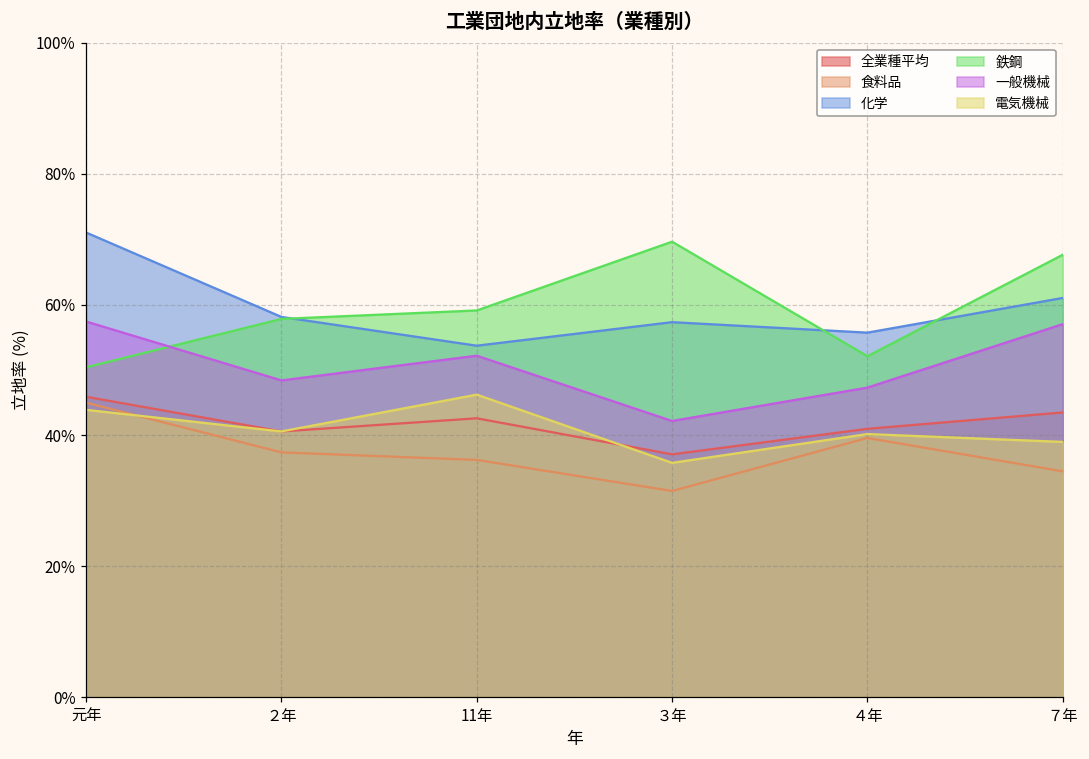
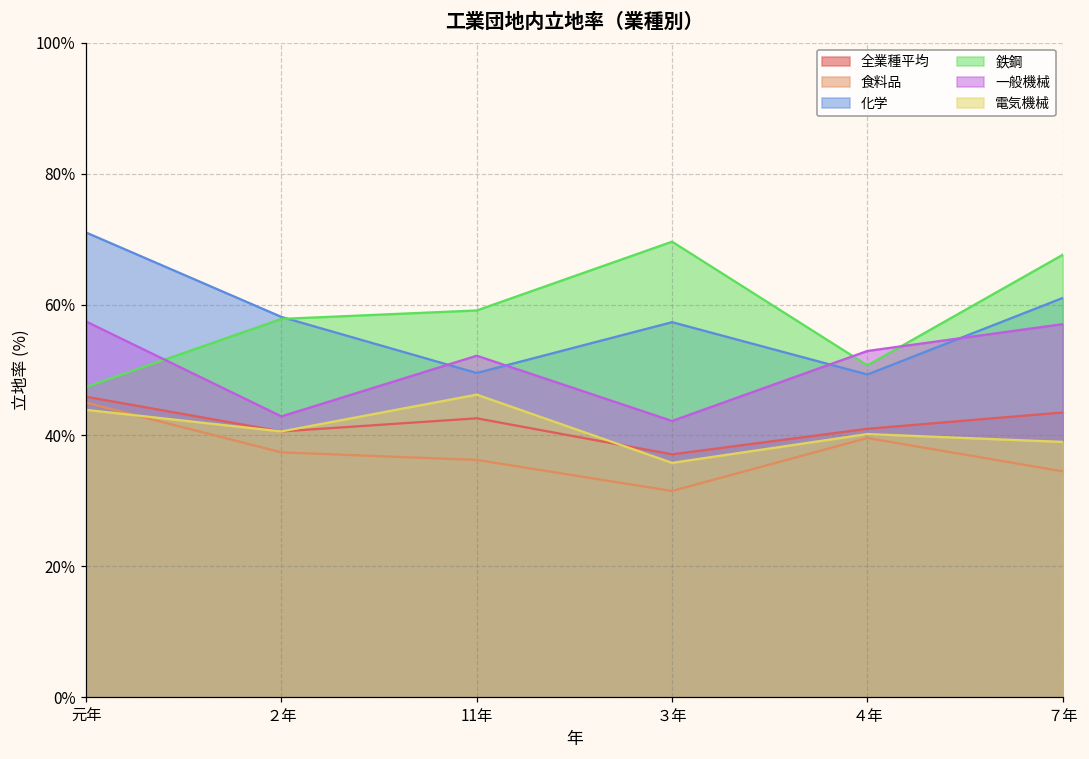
鉄鋼, 元年: 50% -> 47%
一般機械, ２年: 48% -> 43%
化学, 11年: 54% -> 50%
化学, ４年: 56% -> 49%
鉄鋼, ４年: 52% -> 51%
一般機械, ４年: 47% -> 53%
